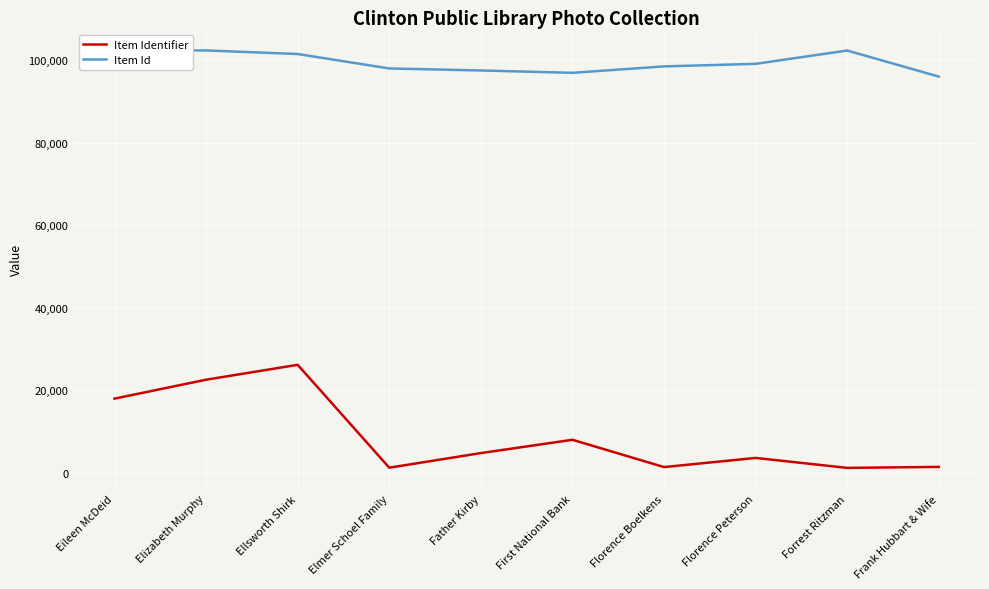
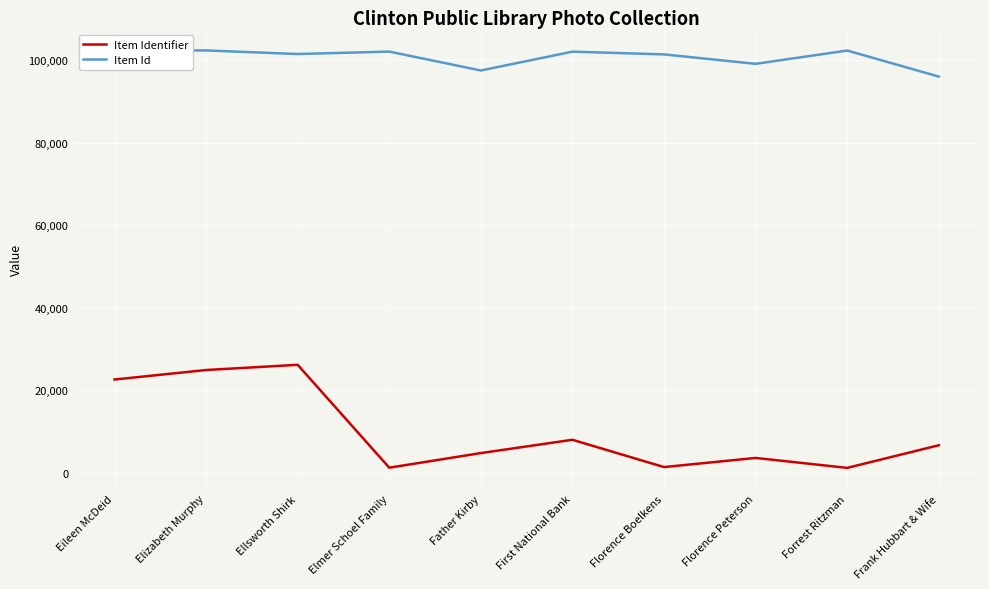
Item Identifier, Eileen McDeid: 18,000 -> 23,000
Item Identifier, Elizabeth Murphy: 23,000 -> 25,000
Item Id, Elmer Schoel Family: 98,000 -> 102,000
Item Id, First National Bank: 97,000 -> 102,000
Item Id, Florence Boelkens: 99,000 -> 101,000
Item Identifier, Frank Hubbart & Wife: 1,000 -> 7,000
